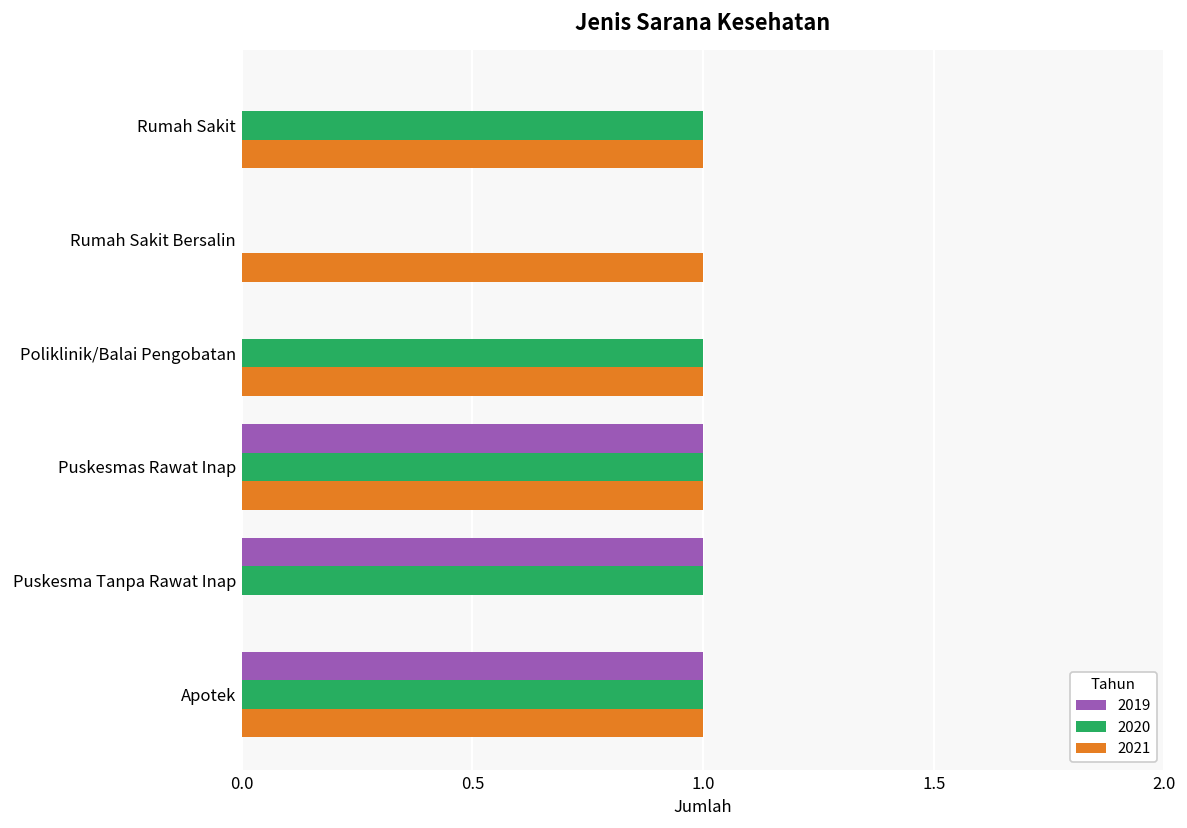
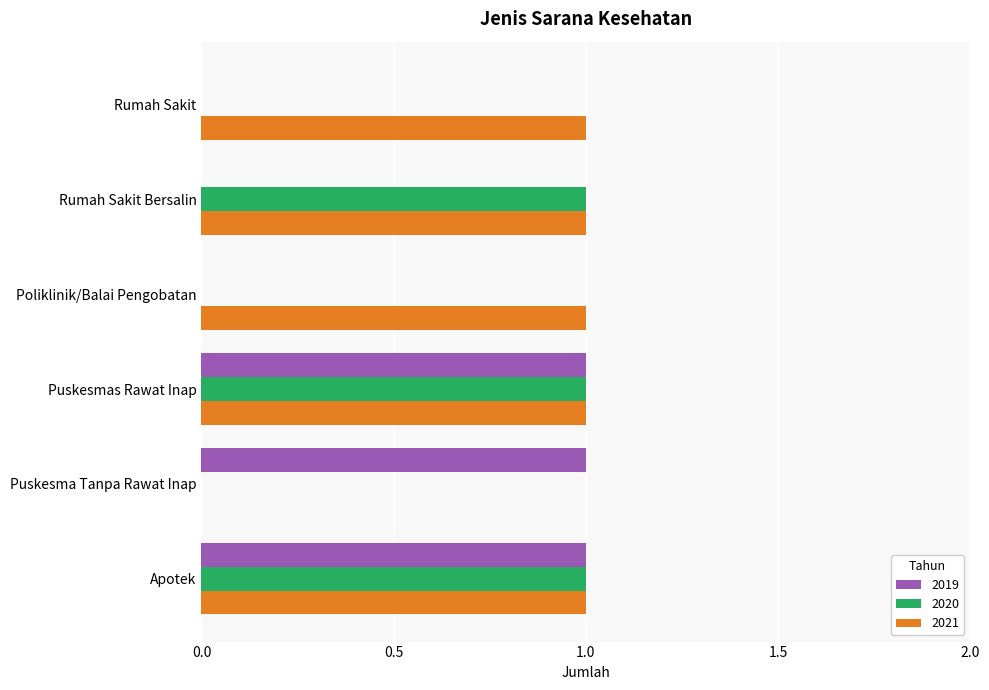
2020, Rumah Sakit: 1 -> 0
2020, Rumah Sakit Bersalin: 0 -> 1
2020, Poliklinik/Balai Pengobatan: 1 -> 0
2020, Puskesma Tanpa Rawat Inap: 1 -> 0
